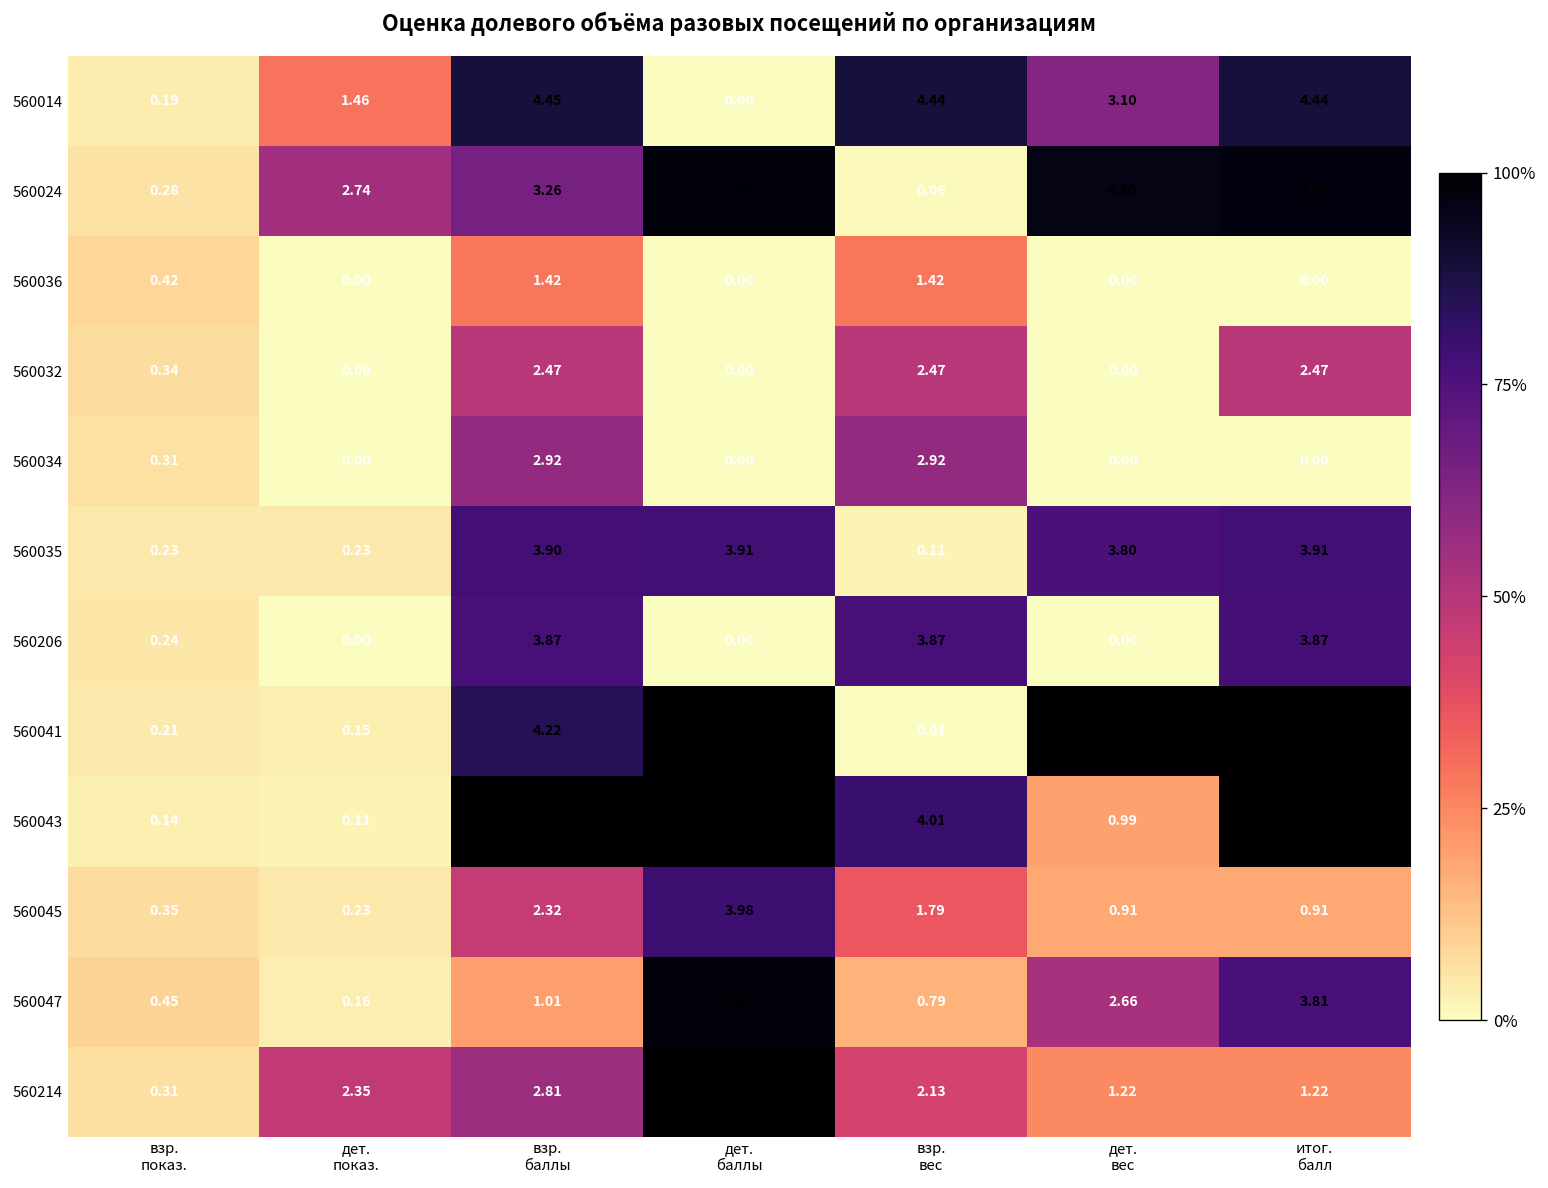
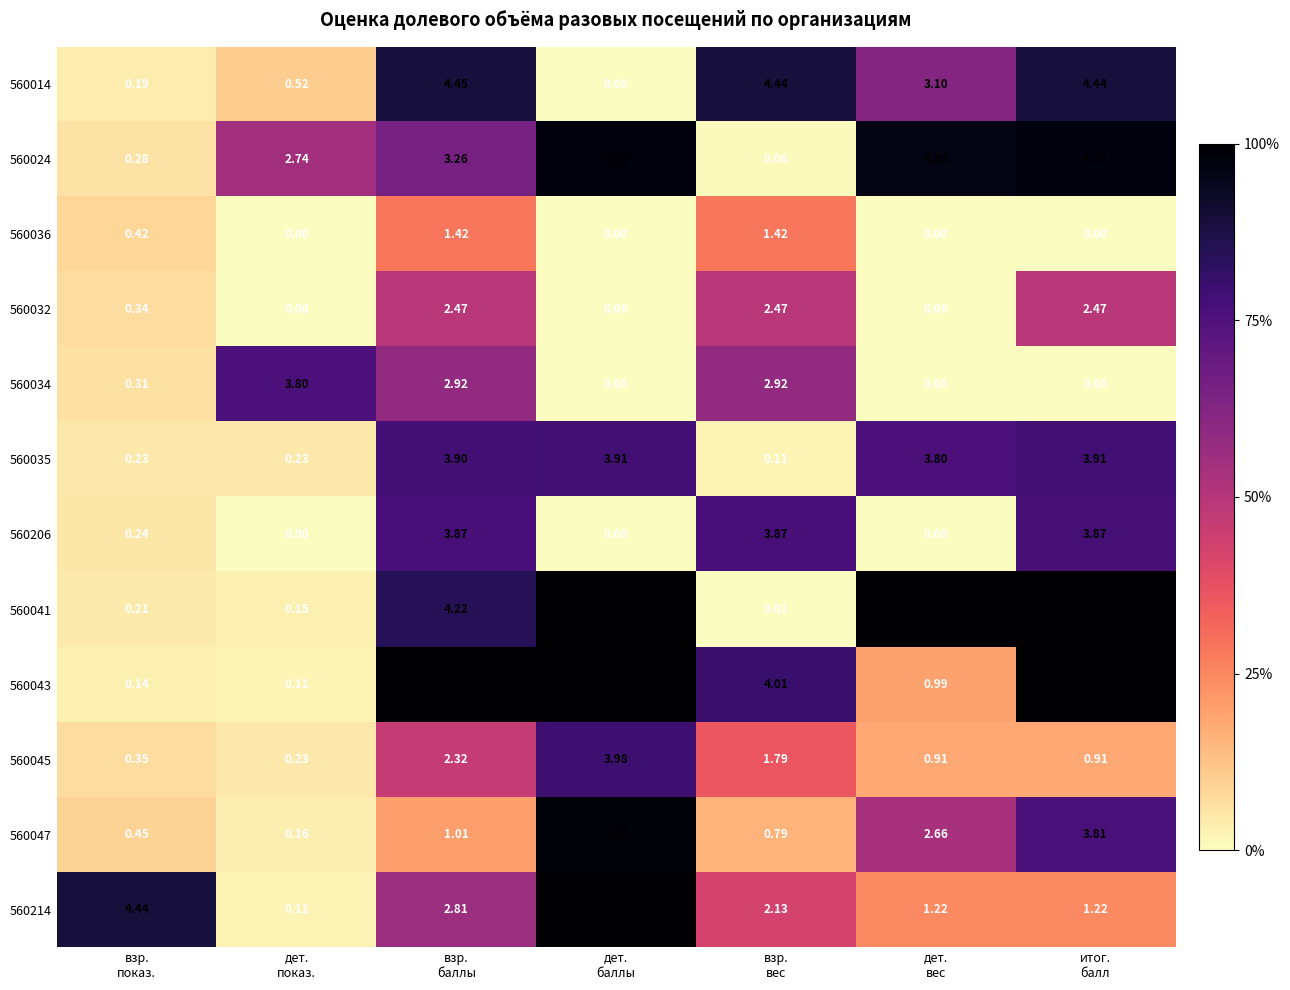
560014, дет. показ.: 1.46 -> 0.52
560034, дет. показ.: 0.00 -> 3.80
560214, взр. показ.: 0.31 -> 4.44
560214, дет. показ.: 2.35 -> 0.11
